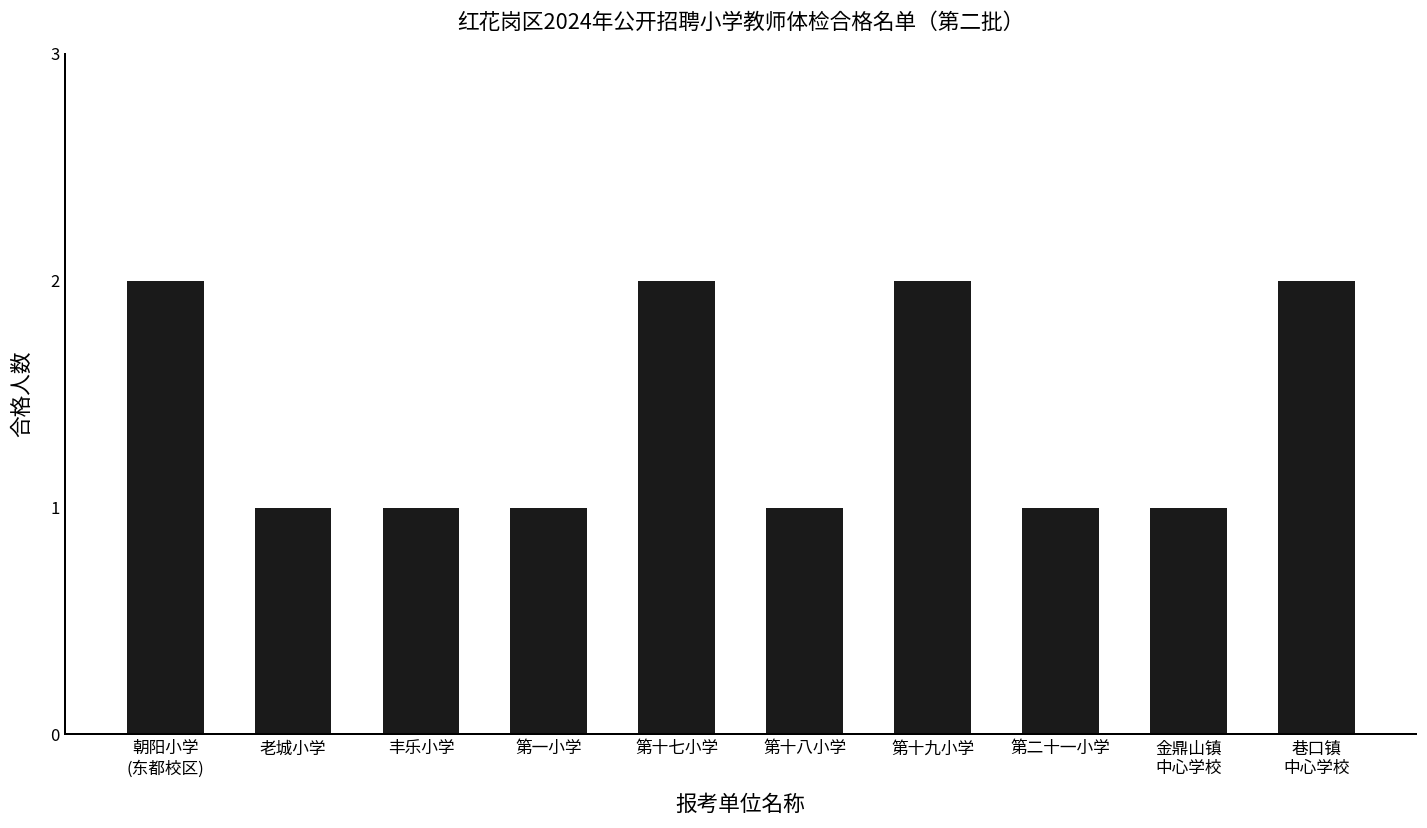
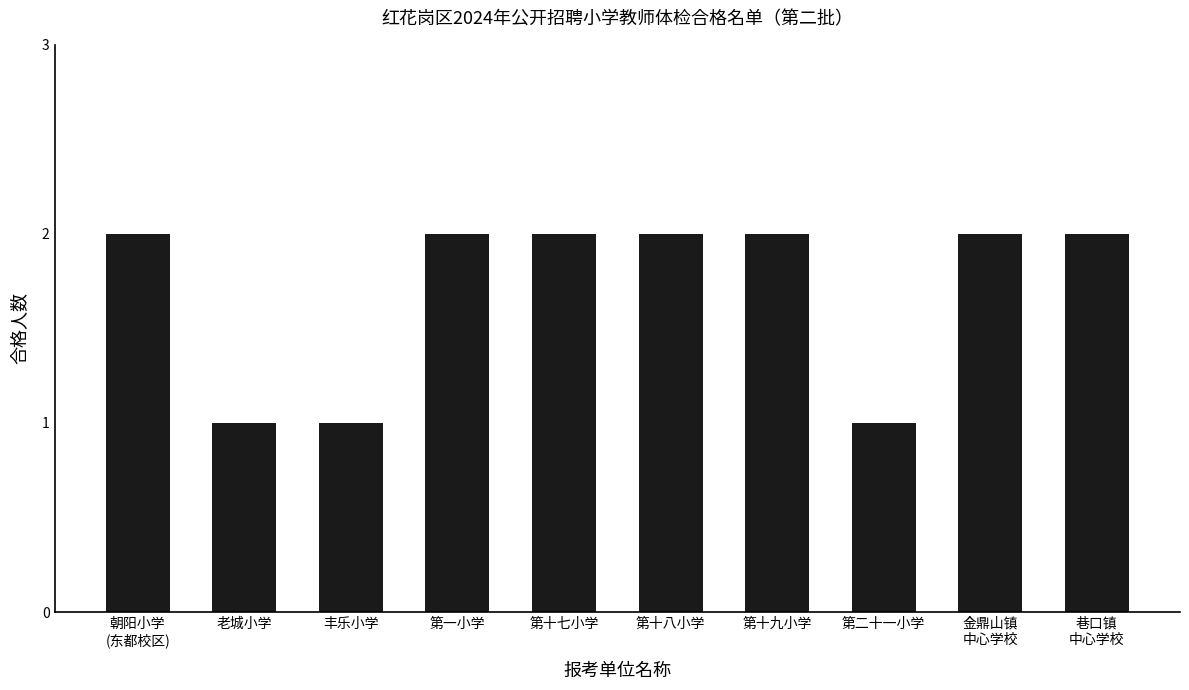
第一小学: 1 -> 2
第十八小学: 1 -> 2
金鼎山镇 中心学校: 1 -> 2
